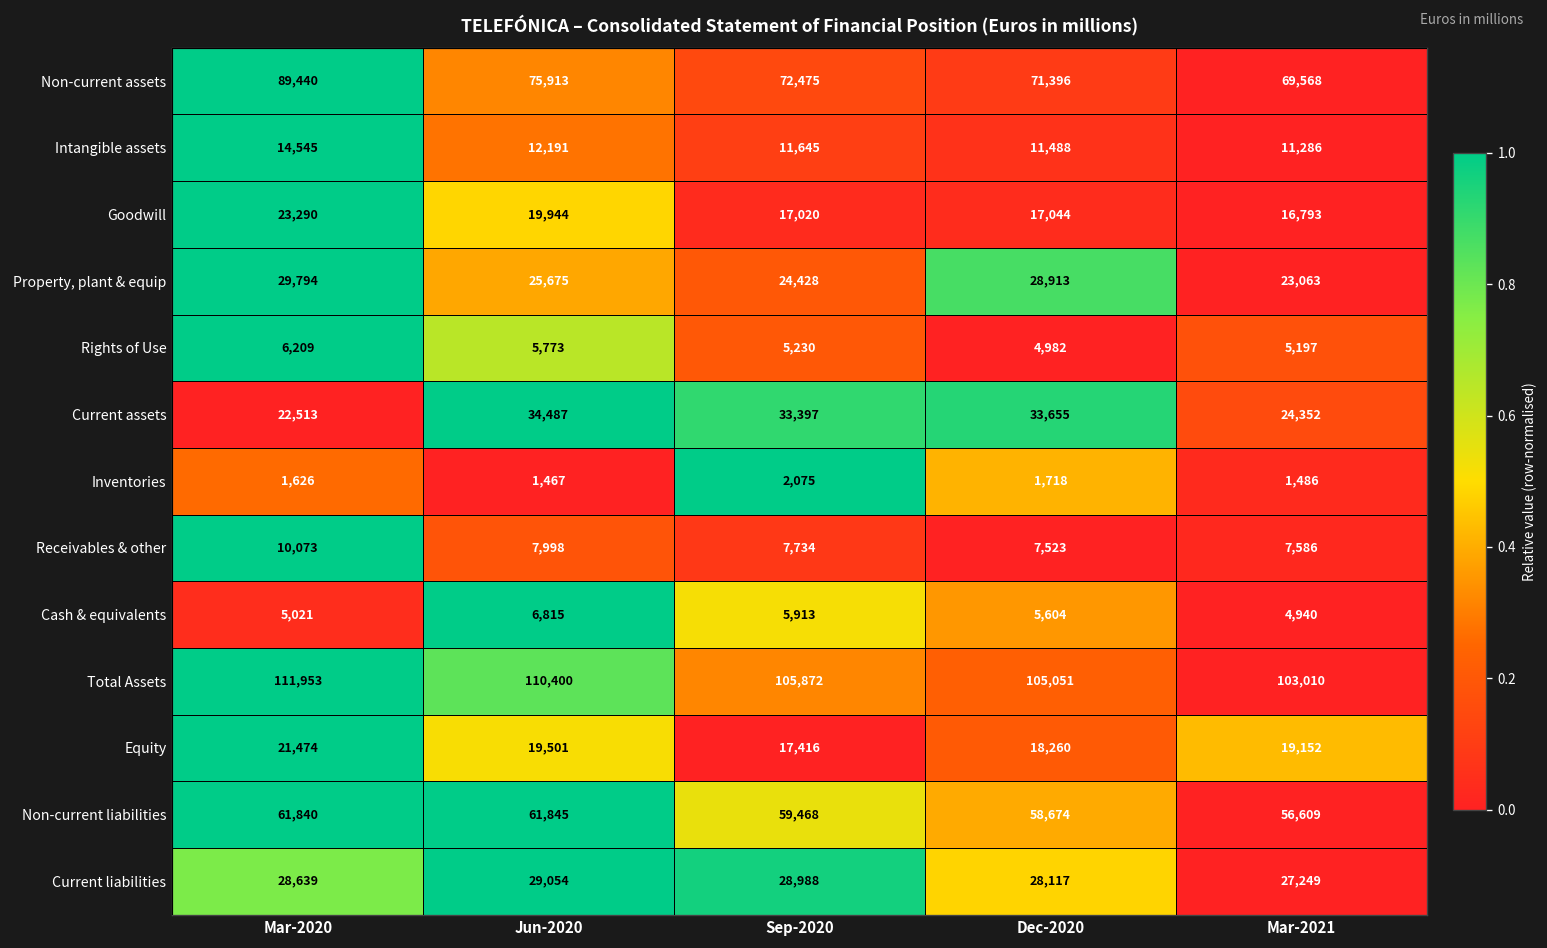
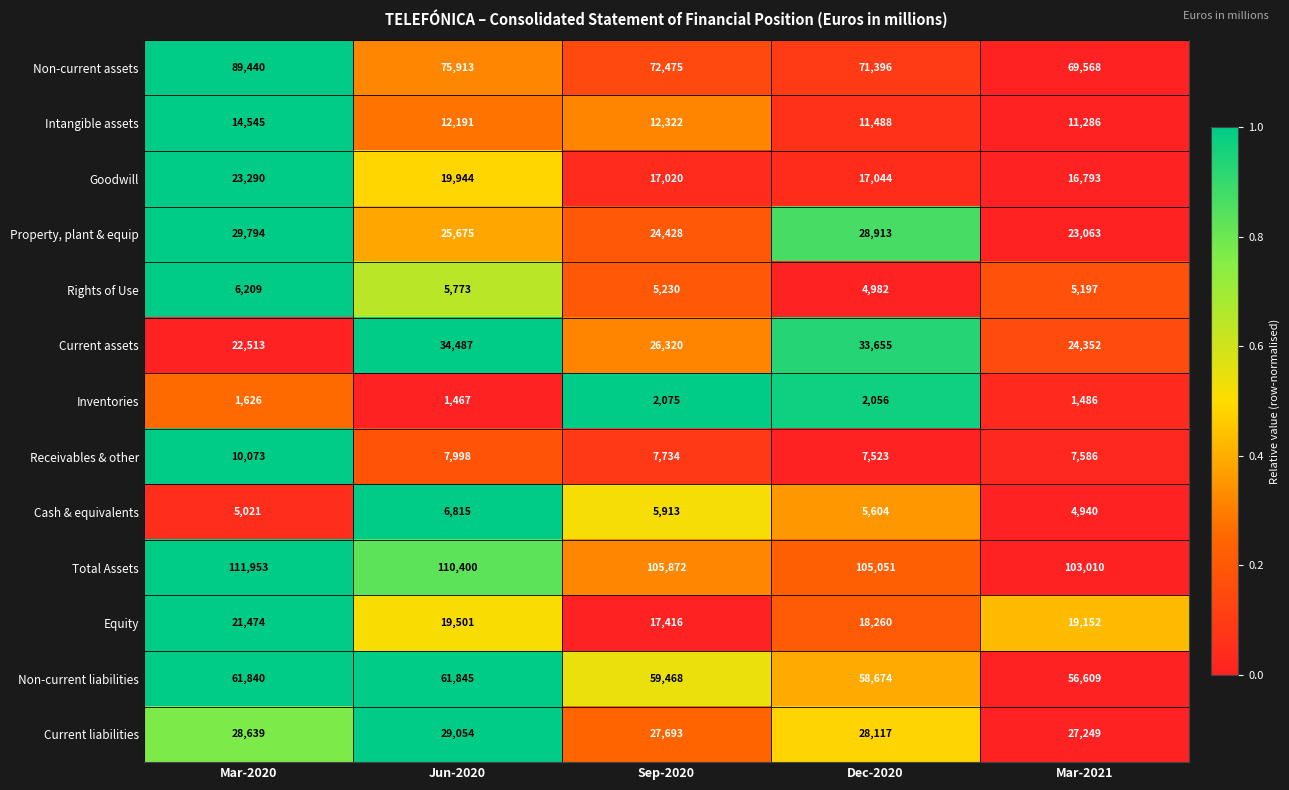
Intangible assets, Sep-2020: 11,645 -> 12,322
Current assets, Sep-2020: 33,397 -> 26,320
Inventories, Dec-2020: 1,718 -> 2,056
Current liabilities, Sep-2020: 28,988 -> 27,693
